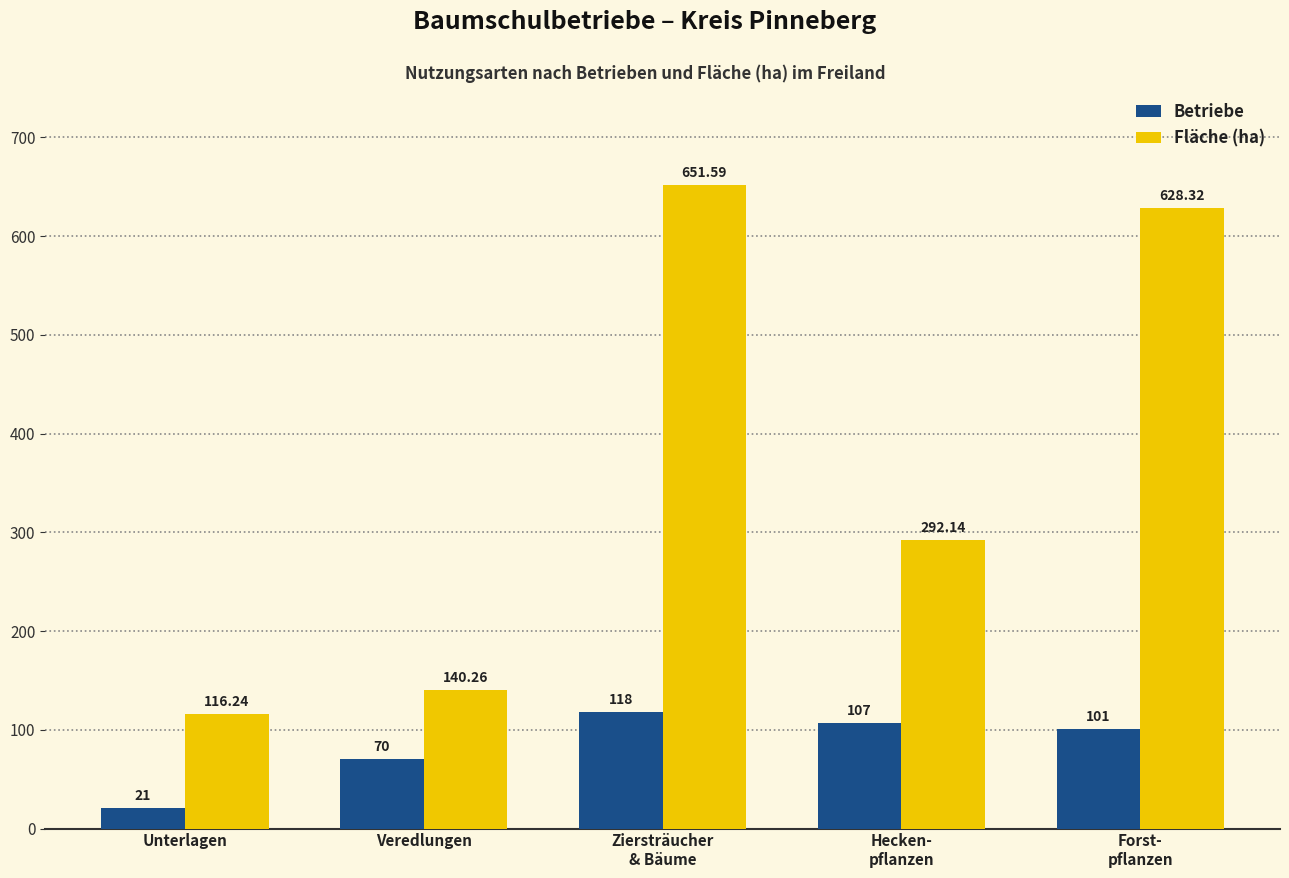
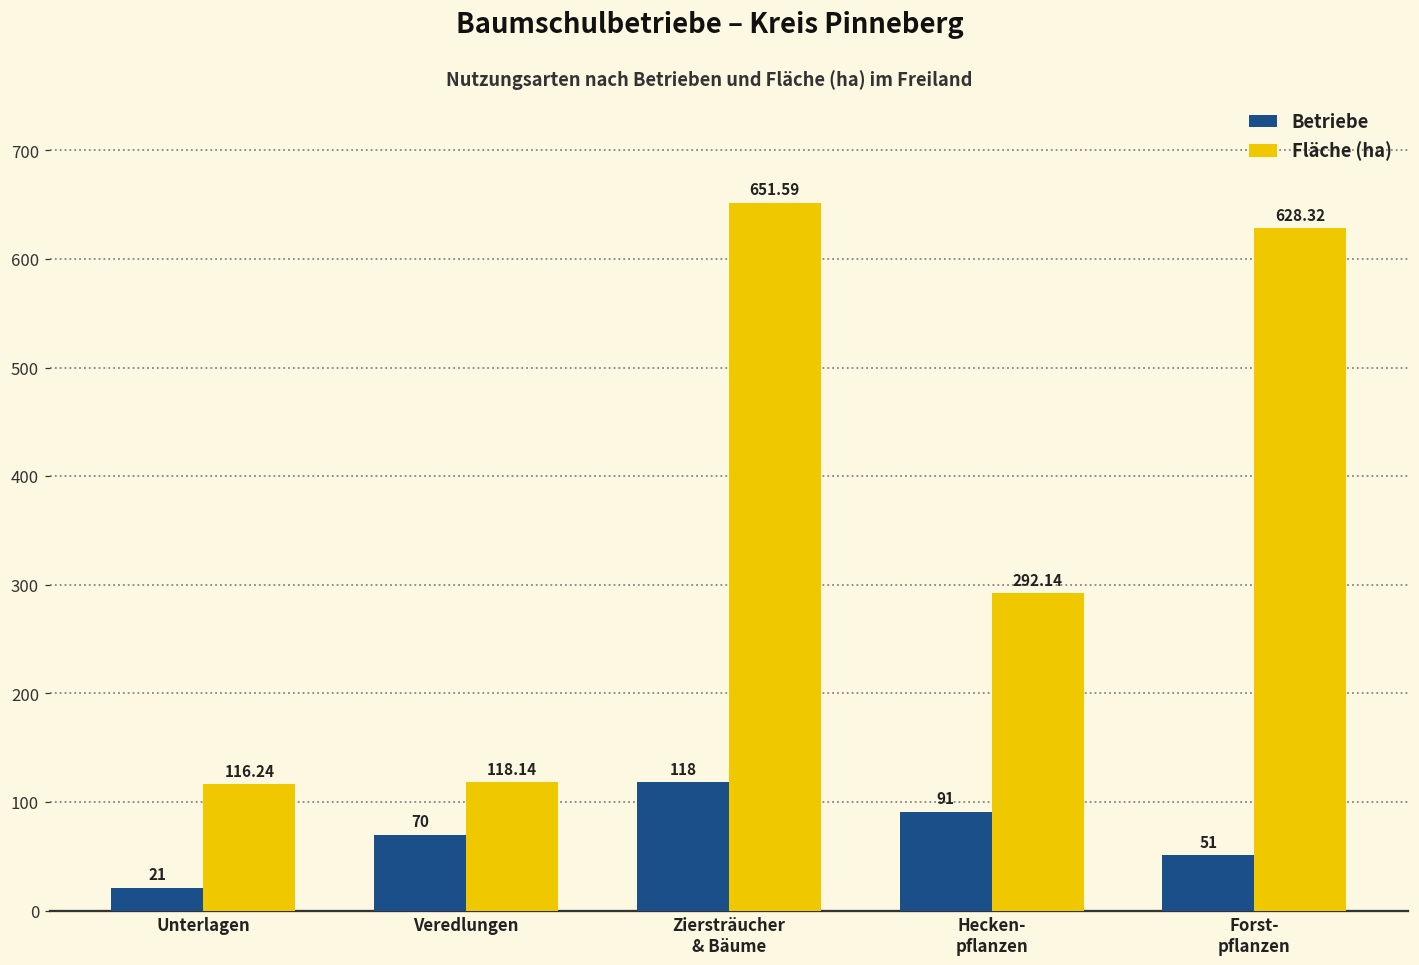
Fläche (ha), Veredlungen: 140.26 -> 118.14
Betriebe, Hecken- pflanzen: 107 -> 91
Betriebe, Forst- pflanzen: 101 -> 51
